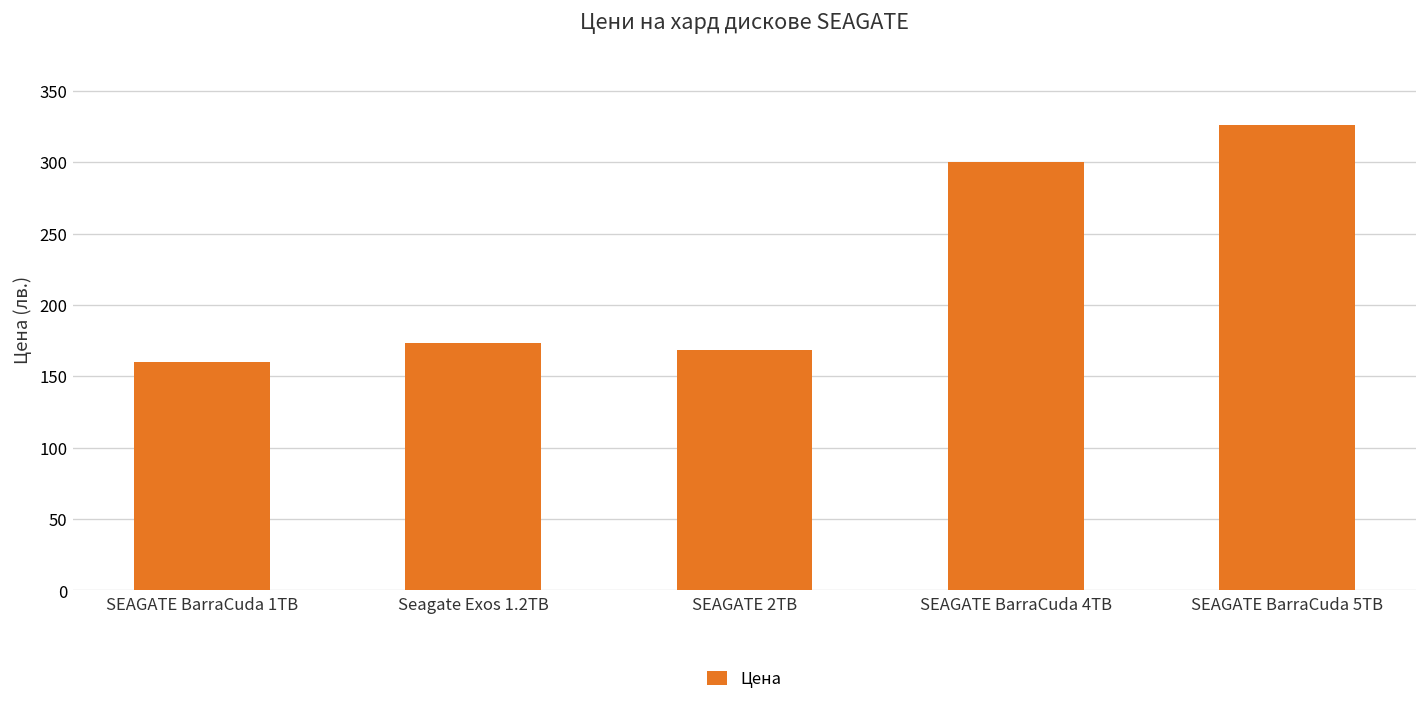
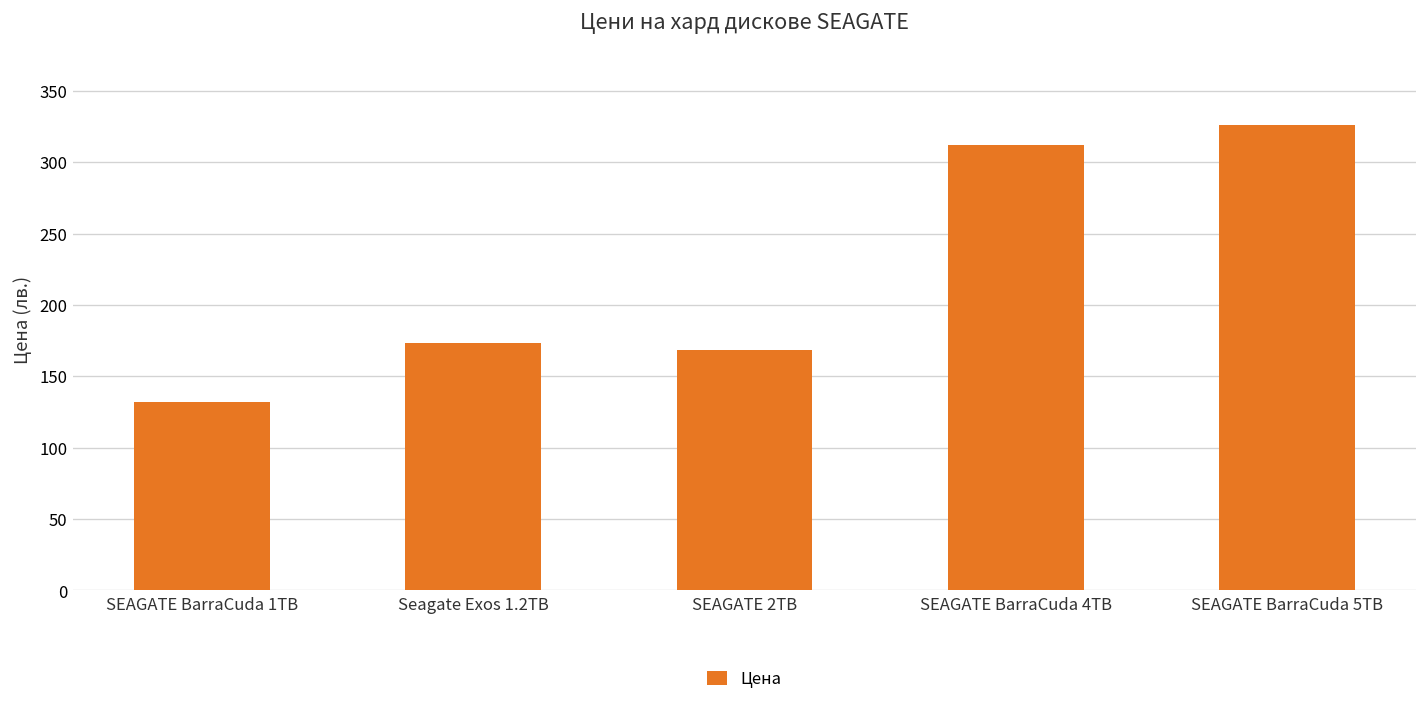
SEAGATE BarraCuda 1TB: 160 -> 132
SEAGATE BarraCuda 4TB: 300 -> 312
